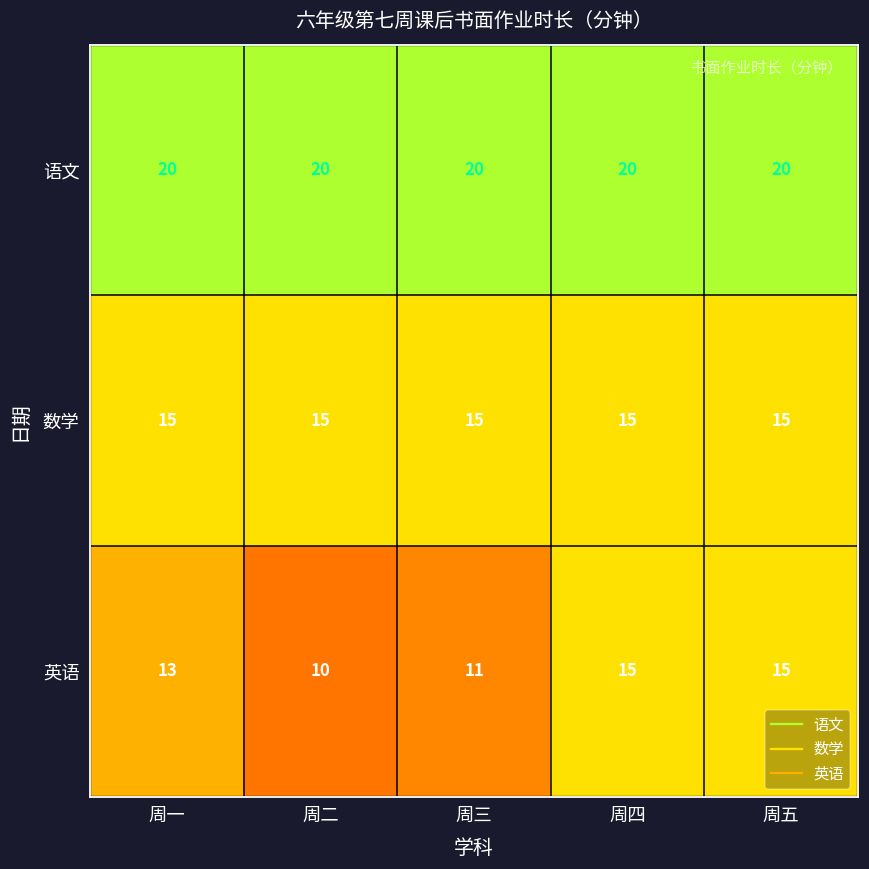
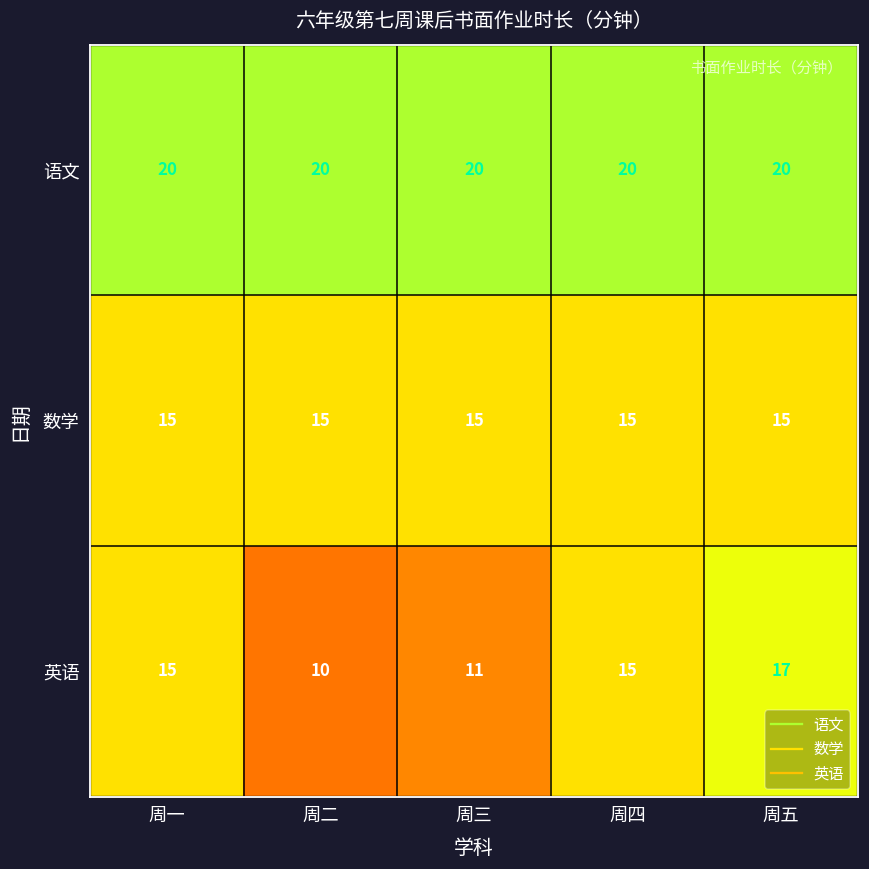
英语, 周一: 13 -> 15
英语, 周五: 15 -> 17
